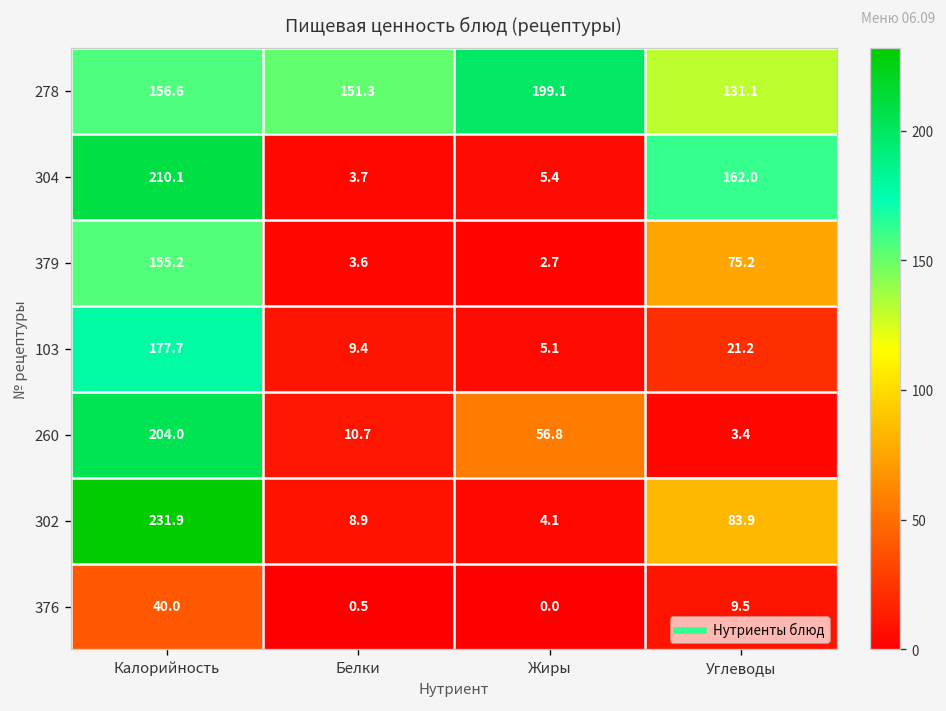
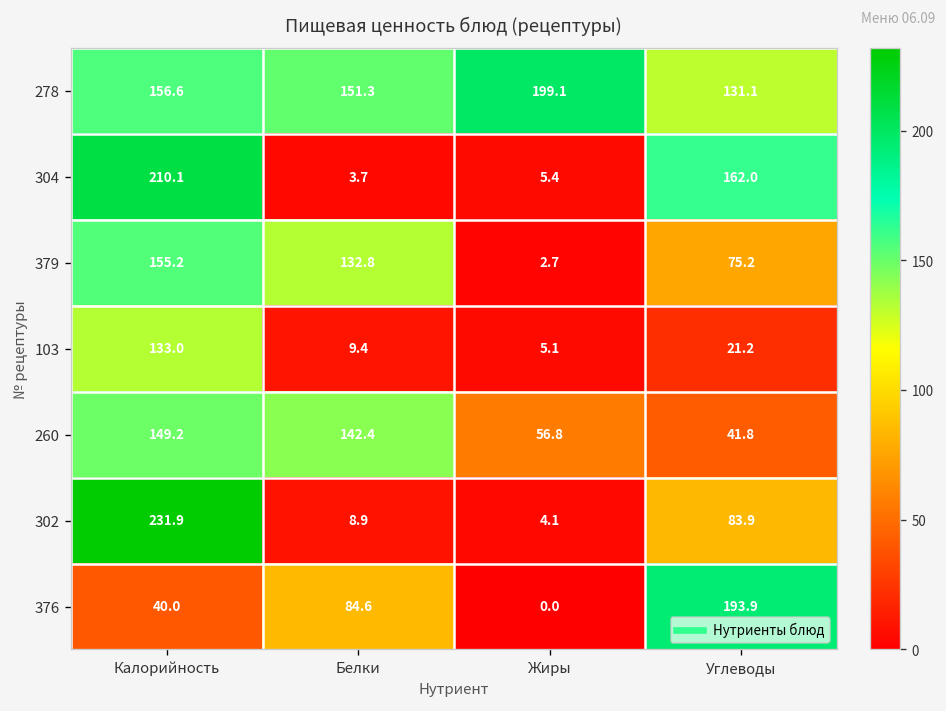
379, Белки: 3.6 -> 132.8
103, Калорийность: 177.7 -> 133.0
260, Калорийность: 204.0 -> 149.2
260, Белки: 10.7 -> 142.4
260, Углеводы: 3.4 -> 41.8
376, Белки: 0.5 -> 84.6
376, Углеводы: 9.5 -> 193.9
